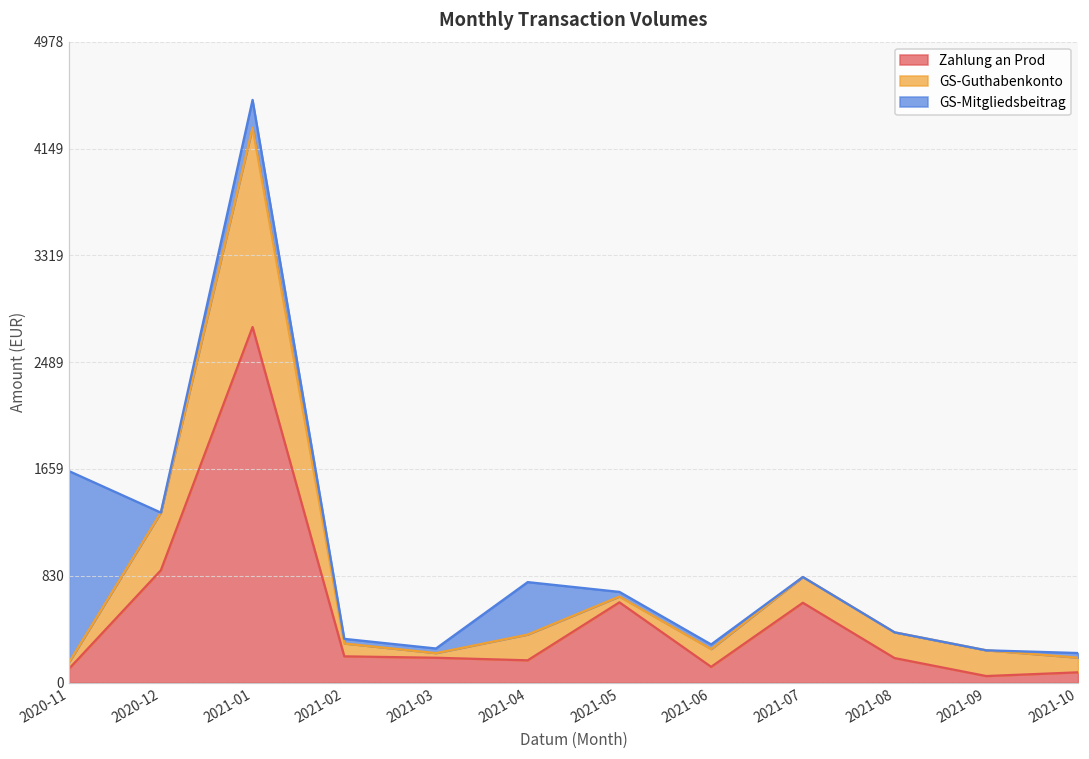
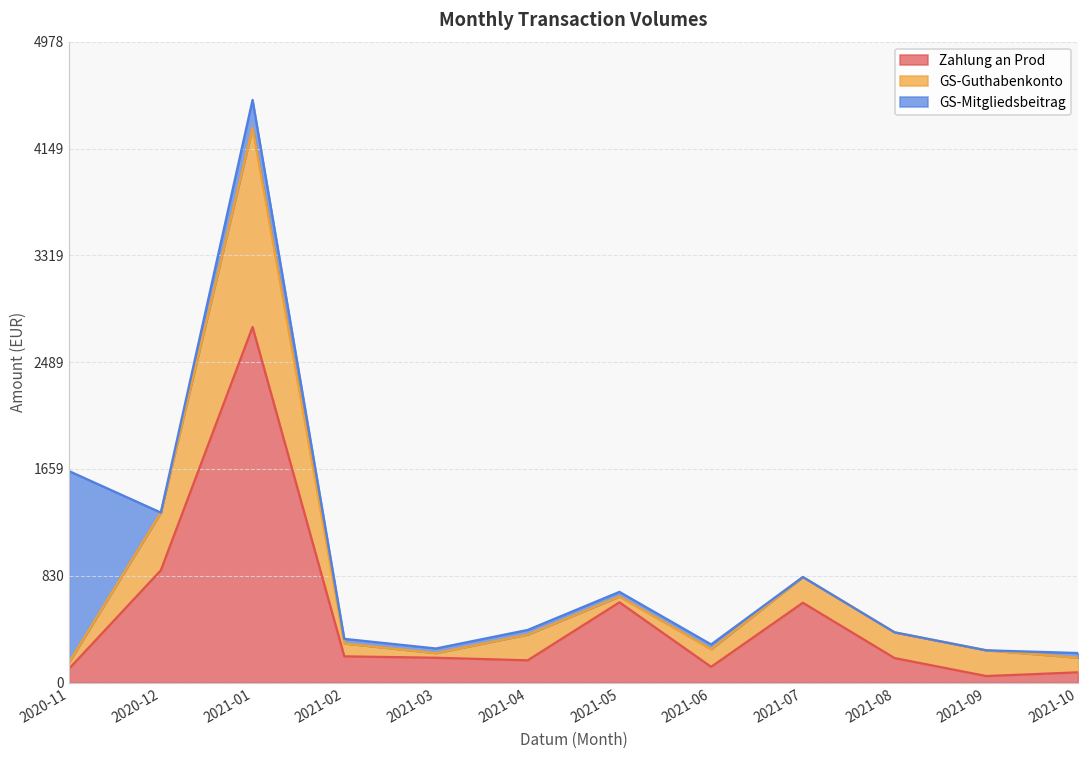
GS-Mitgliedsbeitrag, 2021-04: 410 -> 40
